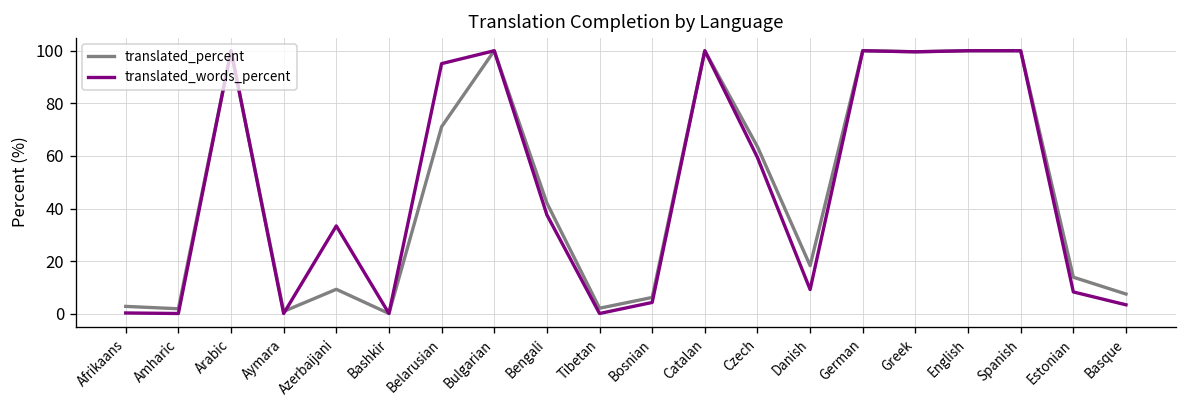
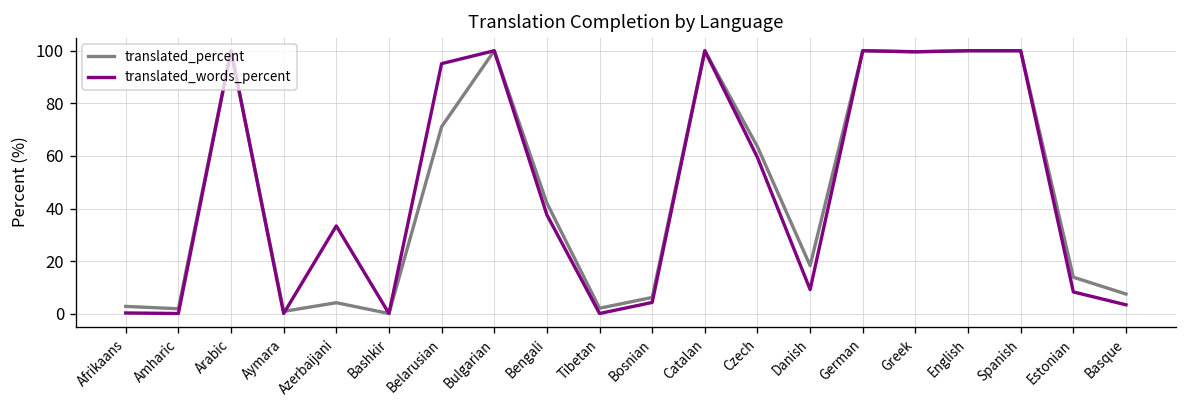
translated_percent, Azerbaijani: 9 -> 4
